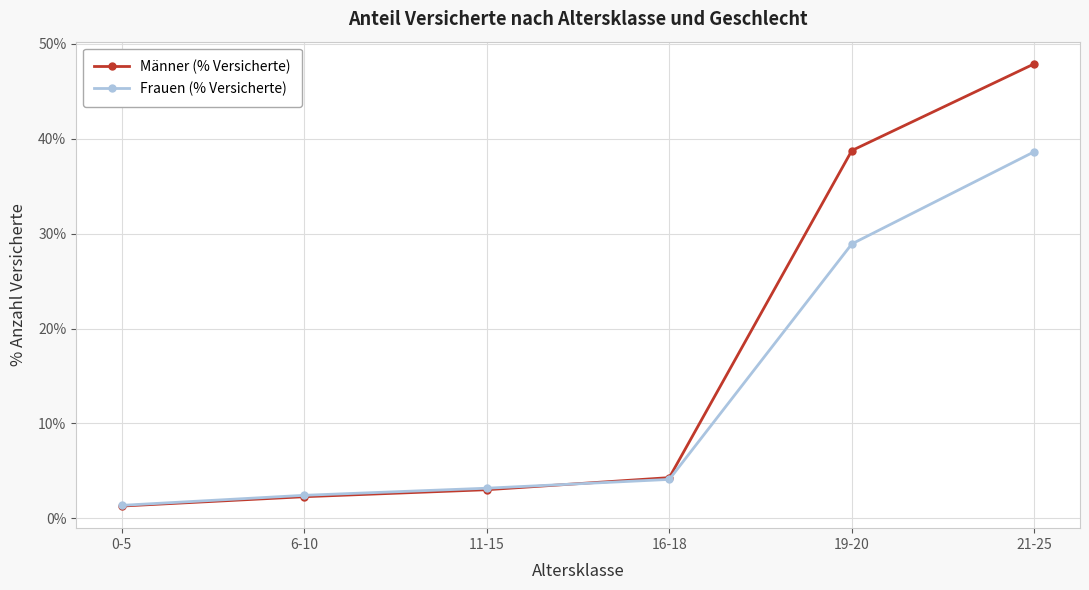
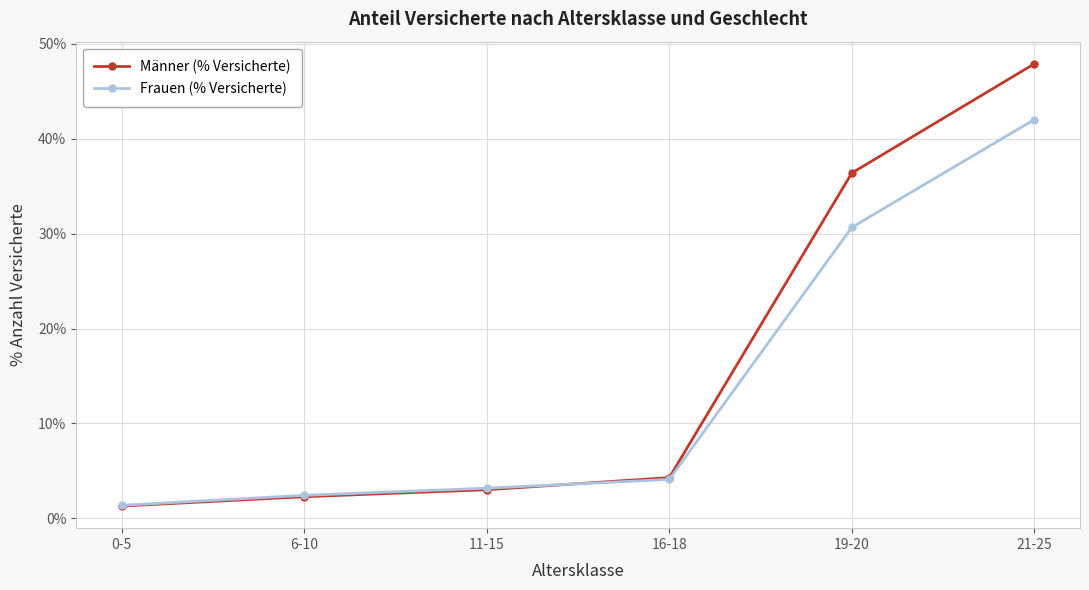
Männer (% Versicherte), 19-20: 39% -> 36%
Frauen (% Versicherte), 19-20: 29% -> 31%
Frauen (% Versicherte), 21-25: 39% -> 42%
